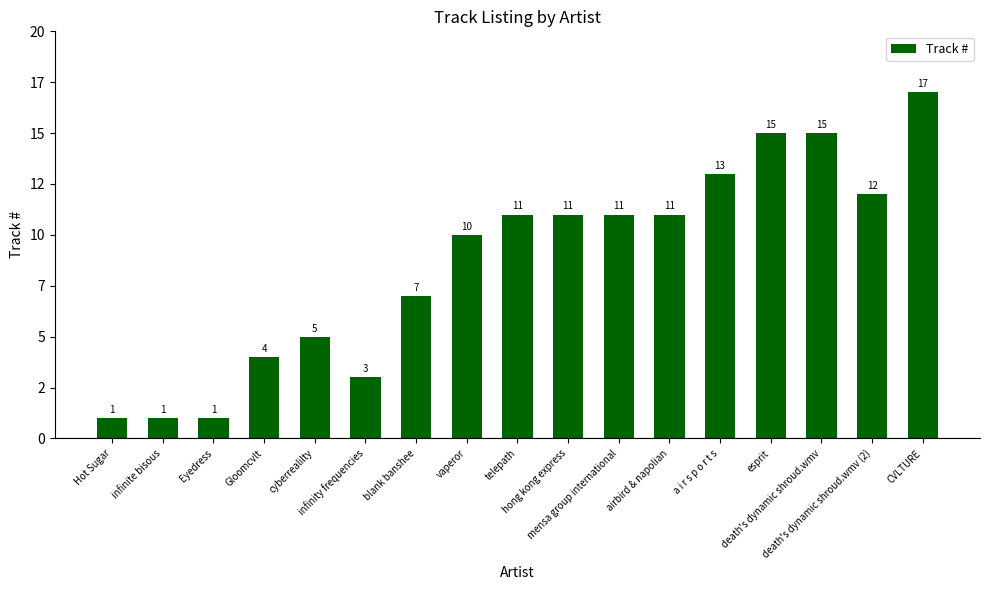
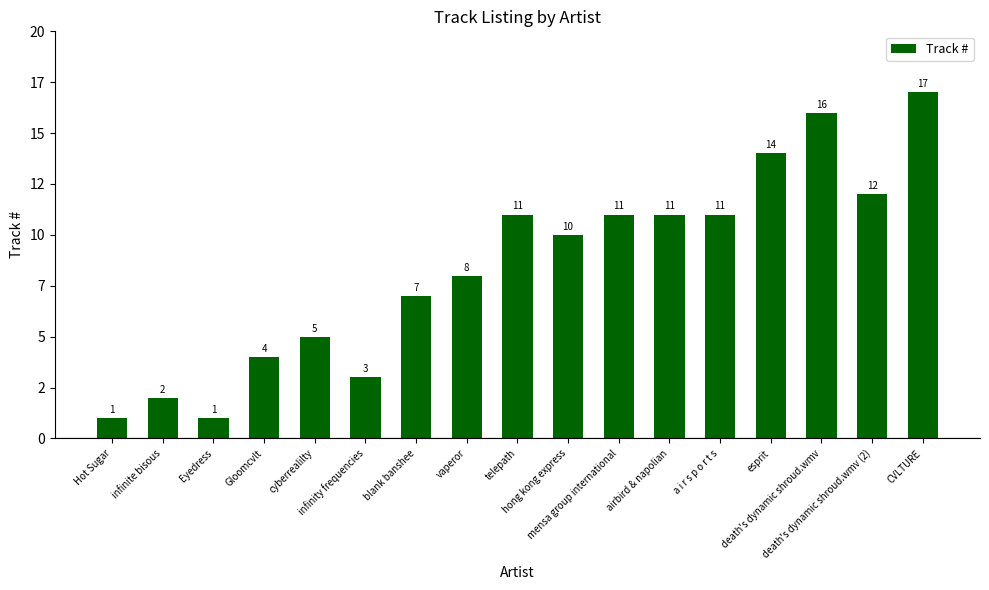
infinite bisous: 1 -> 2
vaperor: 10 -> 8
hong kong express: 11 -> 10
a i r s p o r t s: 13 -> 11
esprit: 15 -> 14
death's dynamic shroud.wmv: 15 -> 16
